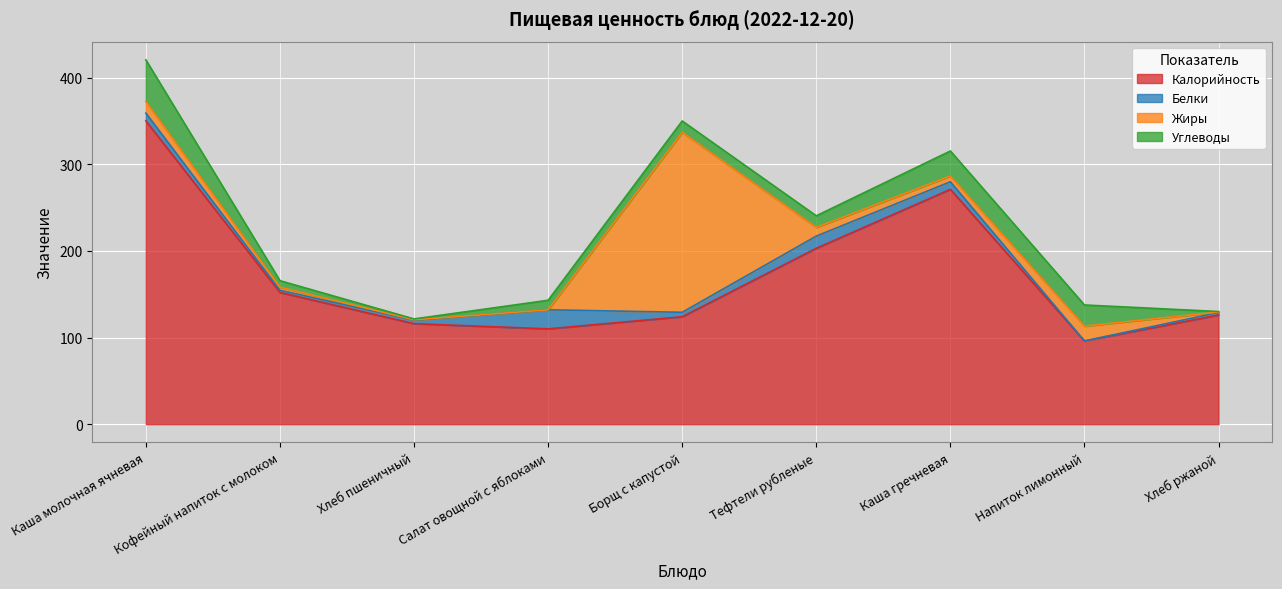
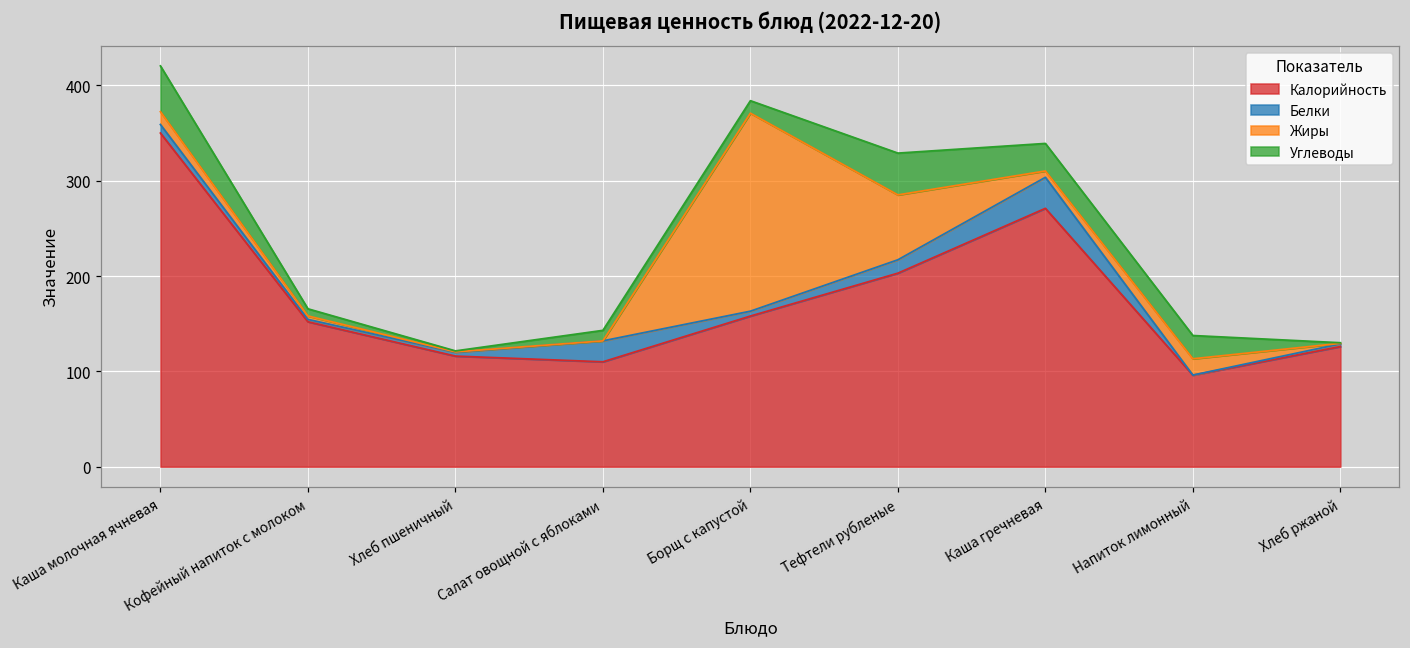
Калорийность, Борщ с капустой: 120 -> 160
Жиры, Тефтели рубленые: 10 -> 70
Углеводы, Тефтели рубленые: 10 -> 40
Белки, Каша гречневая: 10 -> 30
